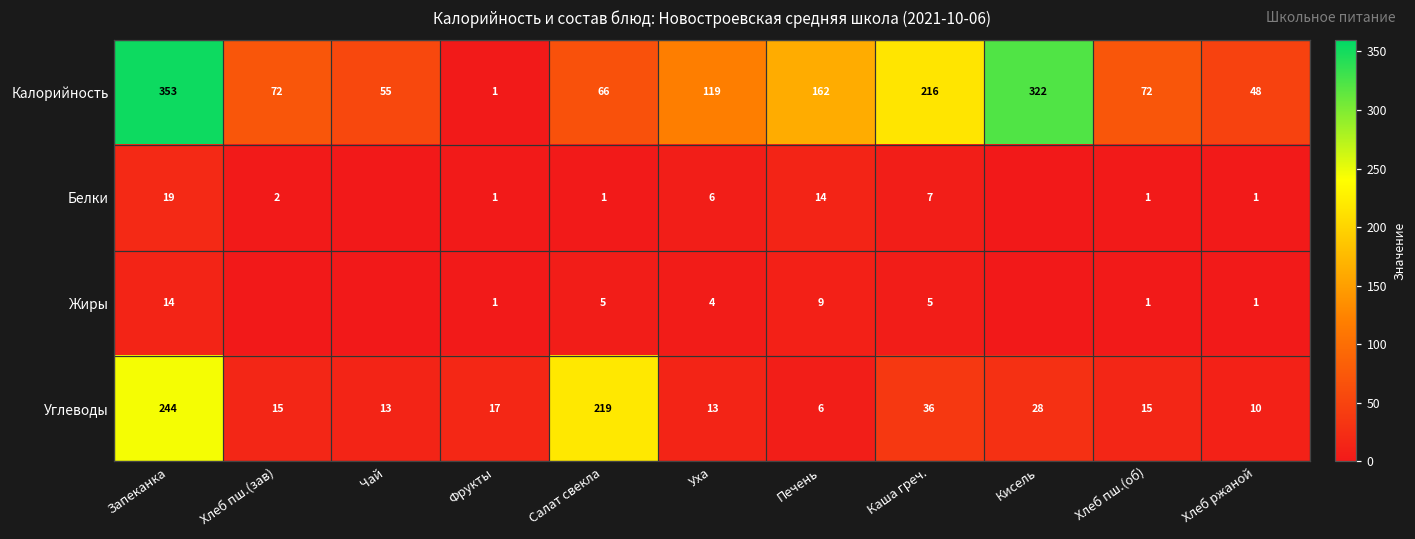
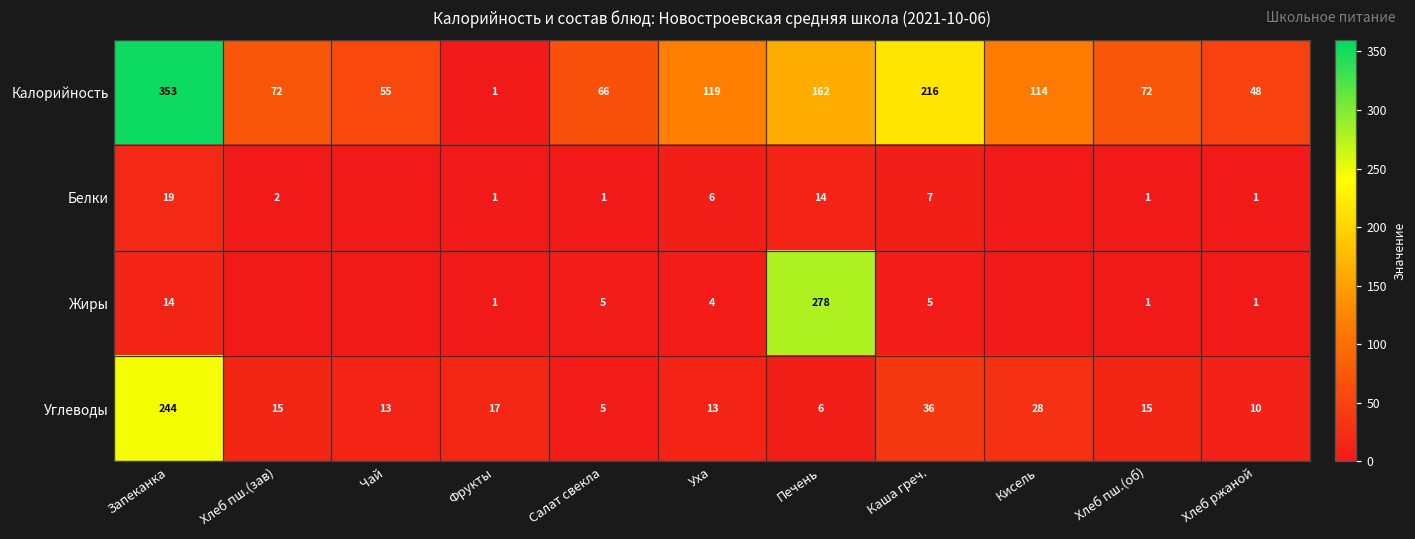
Калорийность, Кисель: 322 -> 114
Жиры, Печень: 9 -> 278
Углеводы, Салат свекла: 219 -> 5
